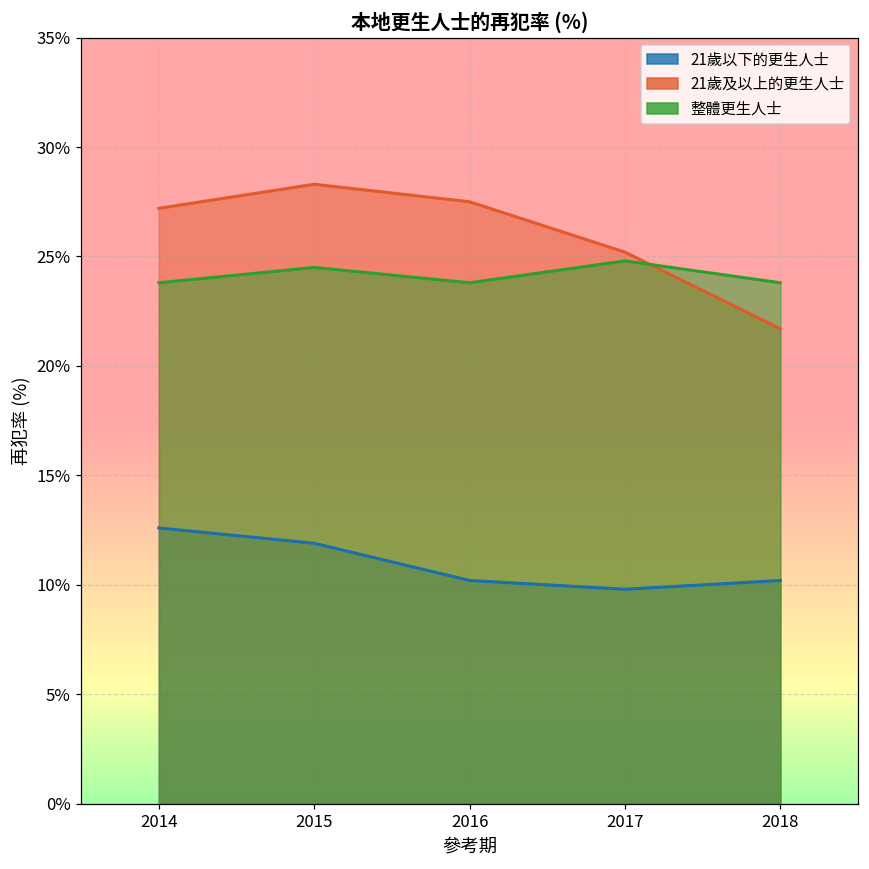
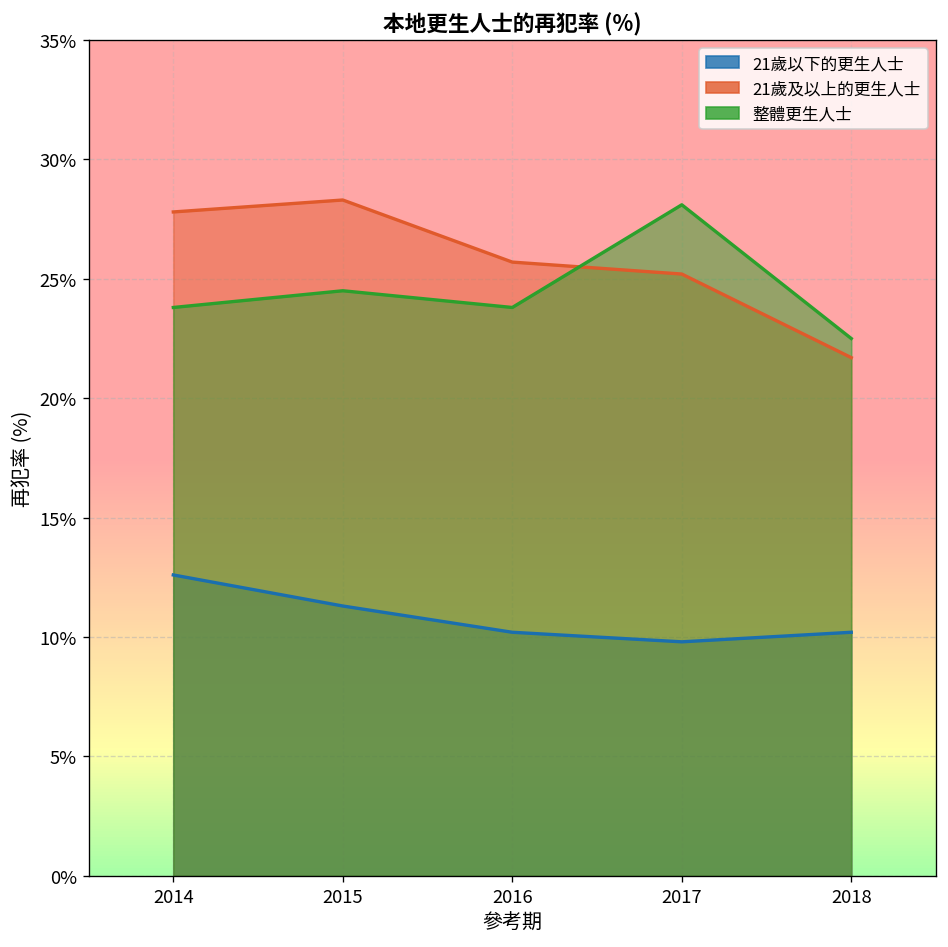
21歲及以上的更生人士, 2014: 27.2% -> 27.8%
21歲以下的更生人士, 2015: 11.9% -> 11.3%
21歲及以上的更生人士, 2016: 27.5% -> 25.7%
整體更生人士, 2017: 24.8% -> 28.1%
整體更生人士, 2018: 23.8% -> 22.5%
